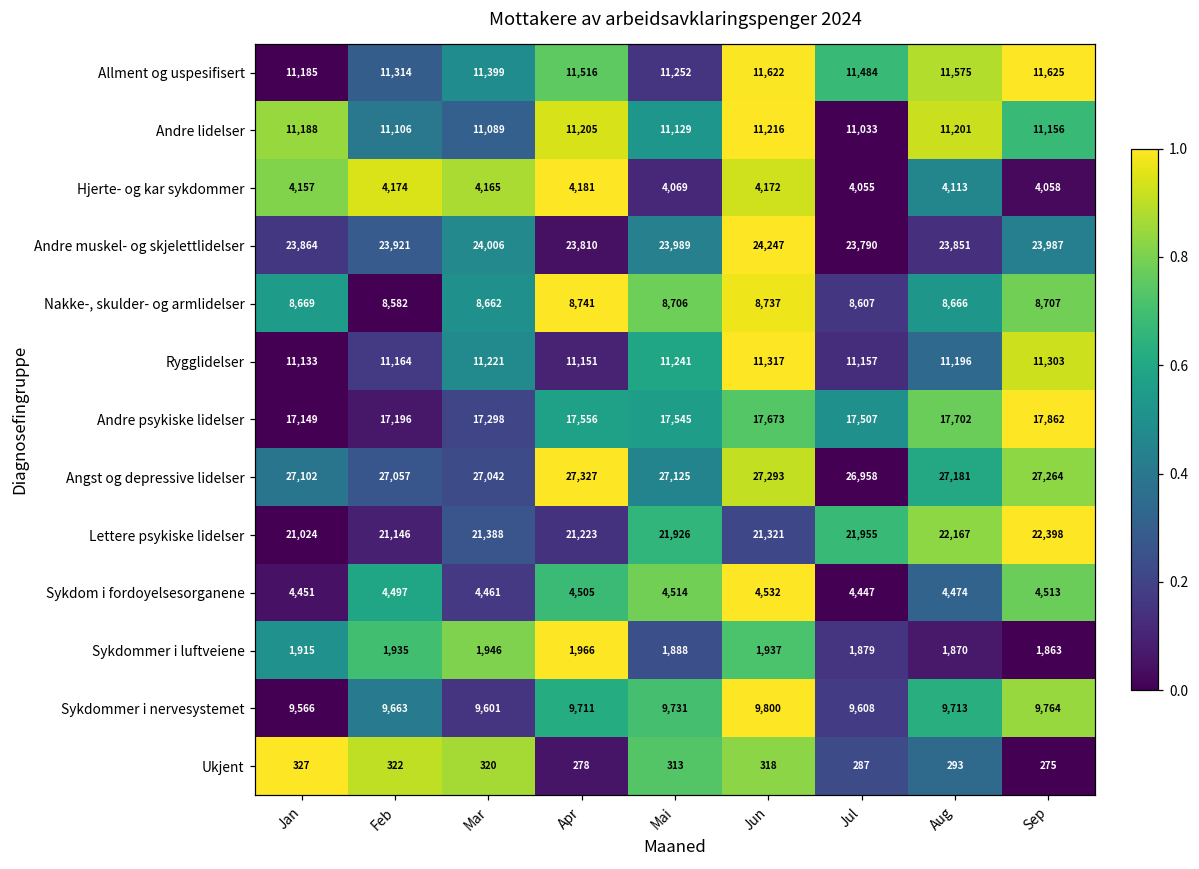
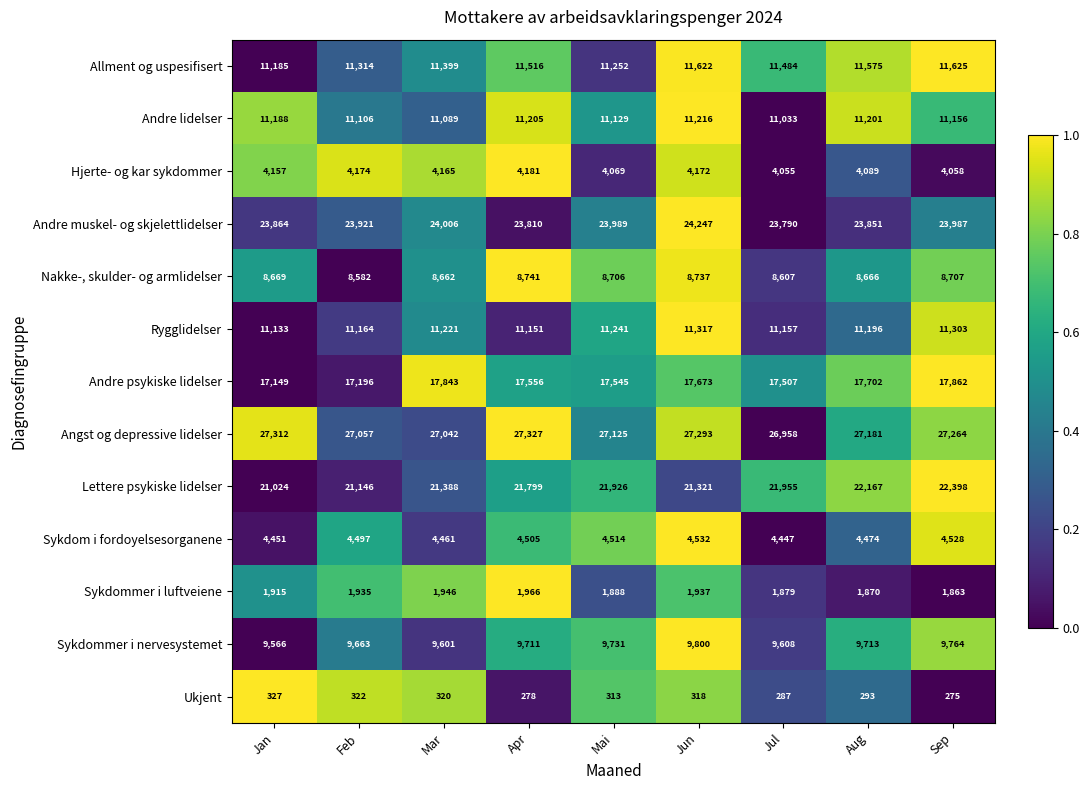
Hjerte- og kar sykdommer, Aug: 4,113 -> 4,089
Andre psykiske lidelser, Mar: 17,298 -> 17,843
Angst og depressive lidelser, Jan: 27,102 -> 27,312
Lettere psykiske lidelser, Apr: 21,223 -> 21,799
Sykdom i fordoyelsesorganene, Sep: 4,513 -> 4,528
